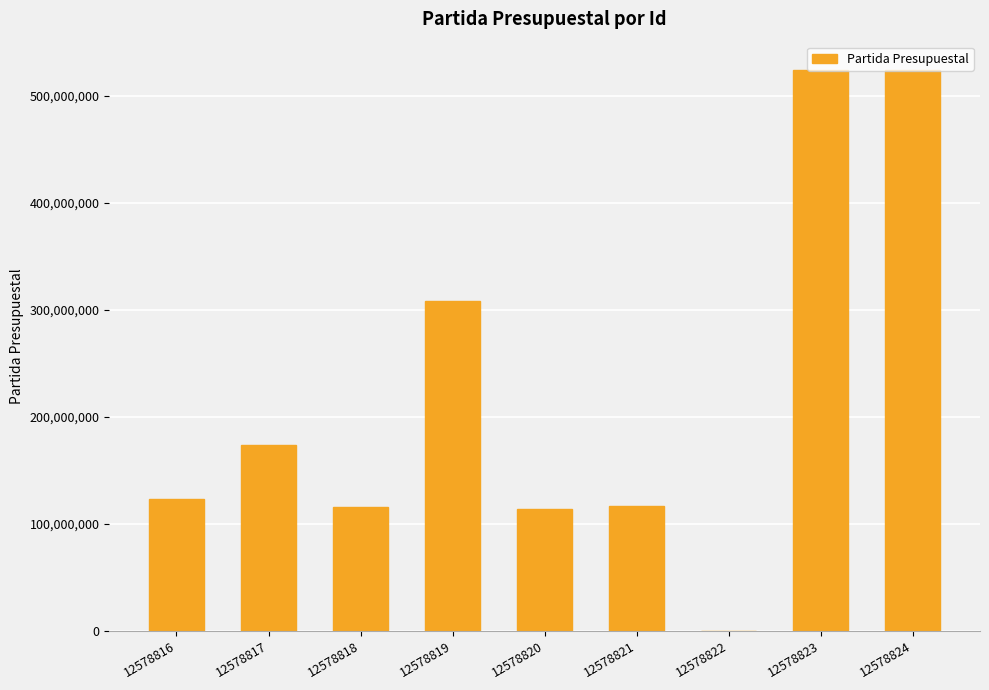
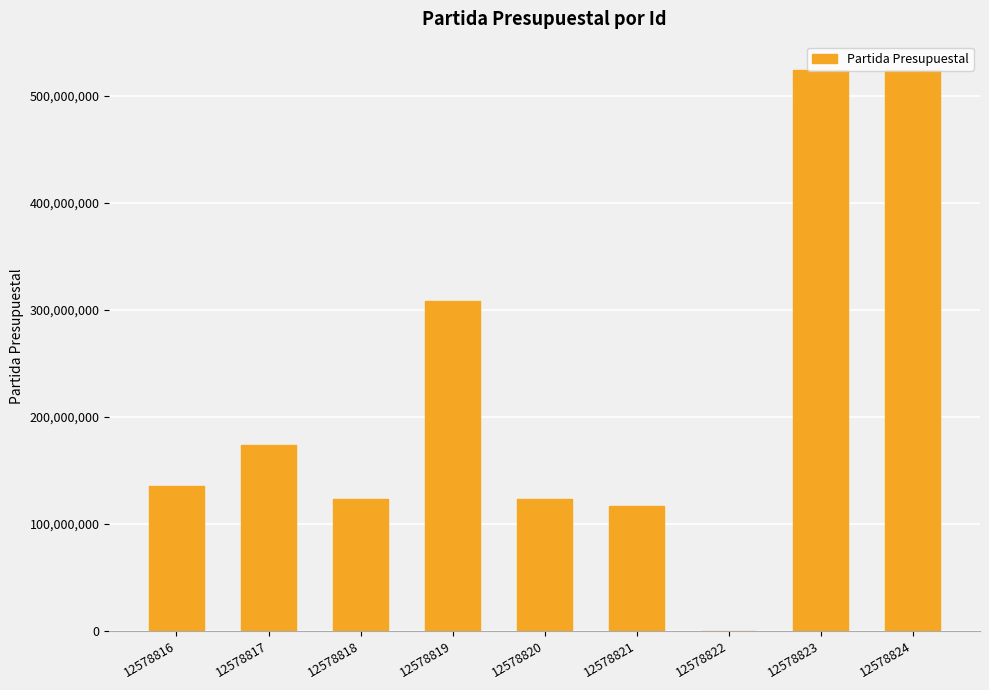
12578816: 124,000,000 -> 135,000,000
12578818: 116,000,000 -> 124,000,000
12578820: 114,000,000 -> 124,000,000
